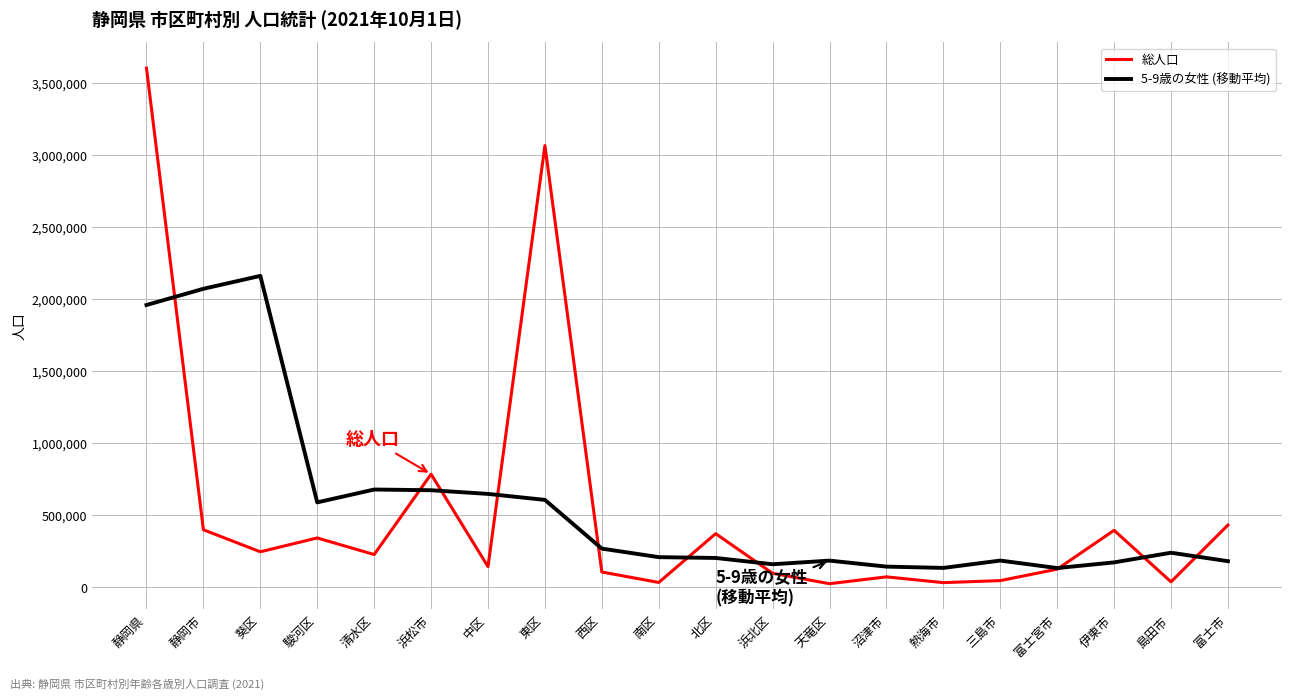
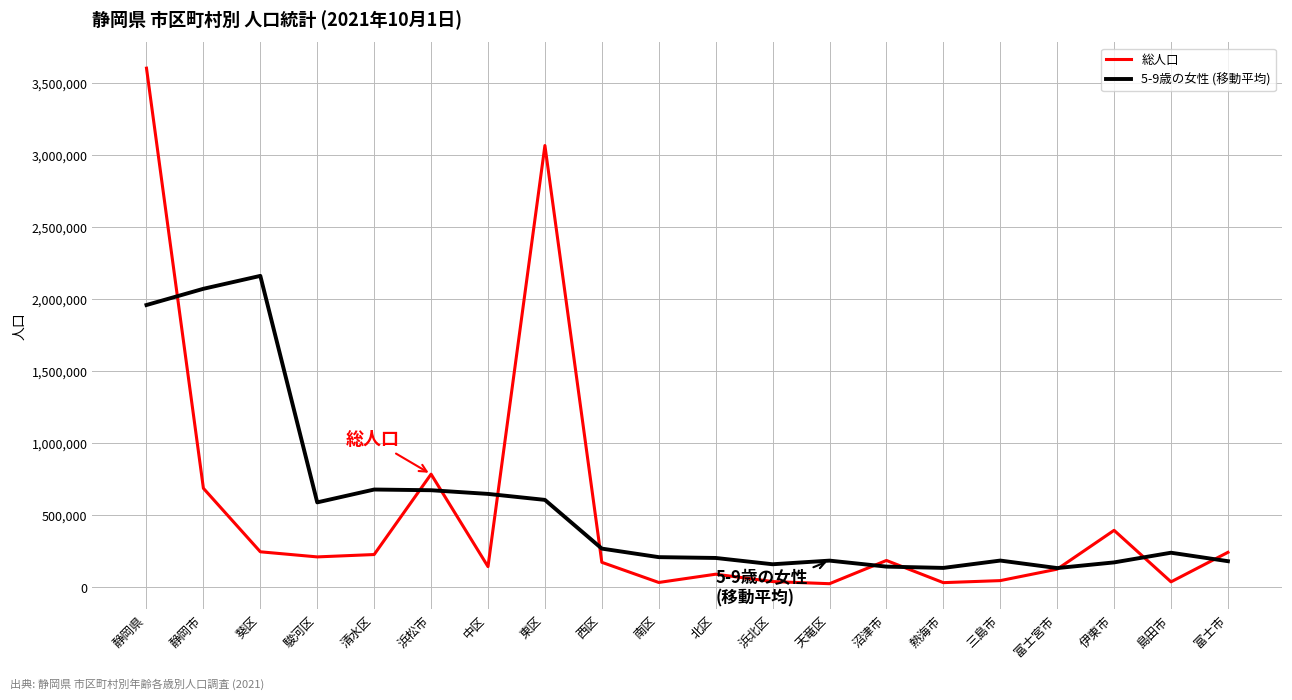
総人口, 静岡市: 400,000 -> 690,000
総人口, 駿河区: 340,000 -> 210,000
総人口, 西区: 110,000 -> 170,000
総人口, 北区: 370,000 -> 90,000
総人口, 浜北区: 100,000 -> 40,000
総人口, 沼津市: 70,000 -> 190,000
総人口, 富士市: 430,000 -> 240,000
